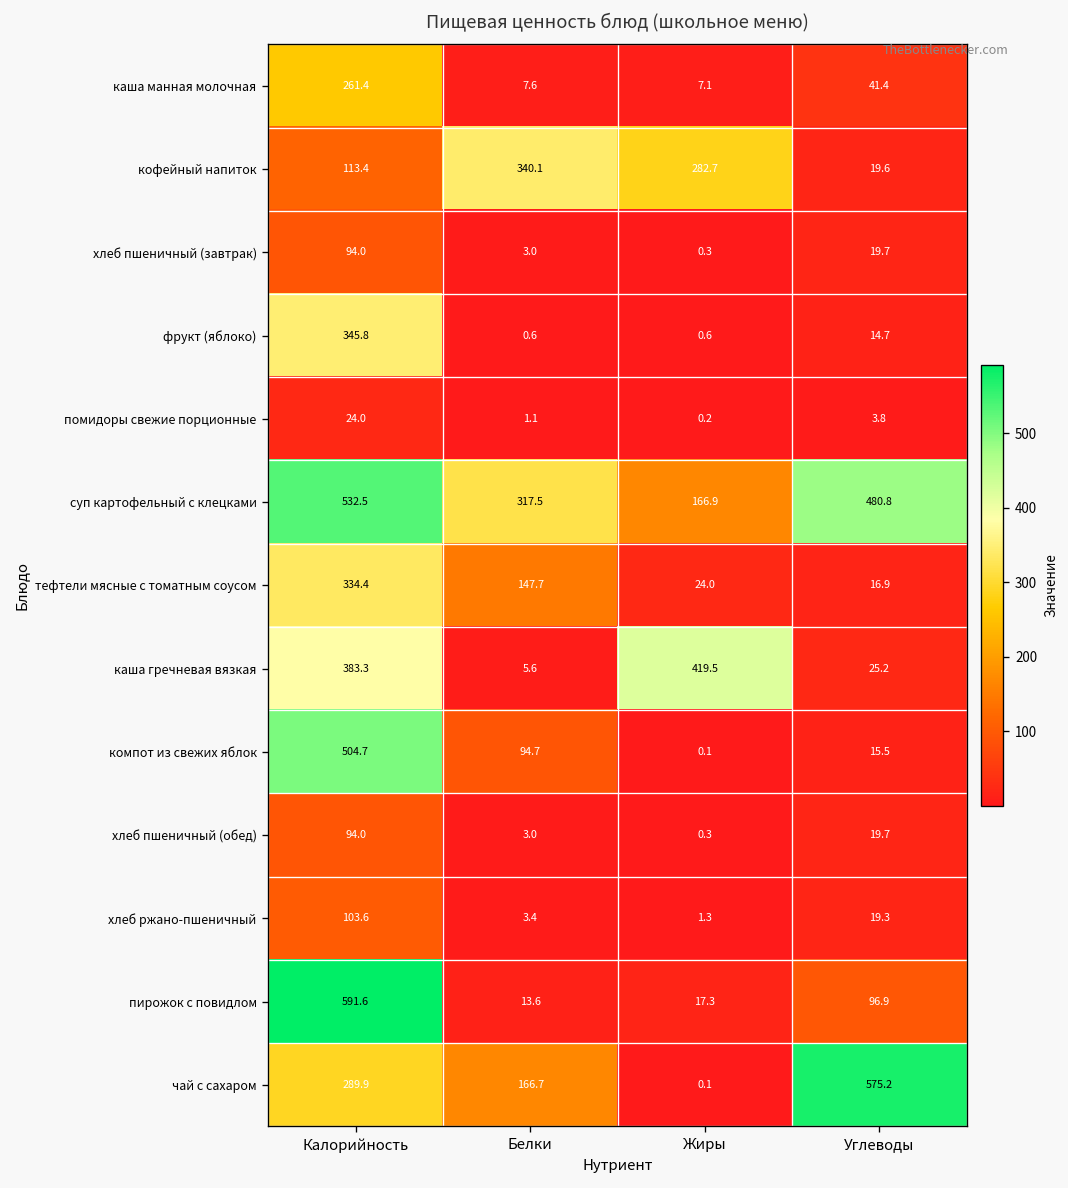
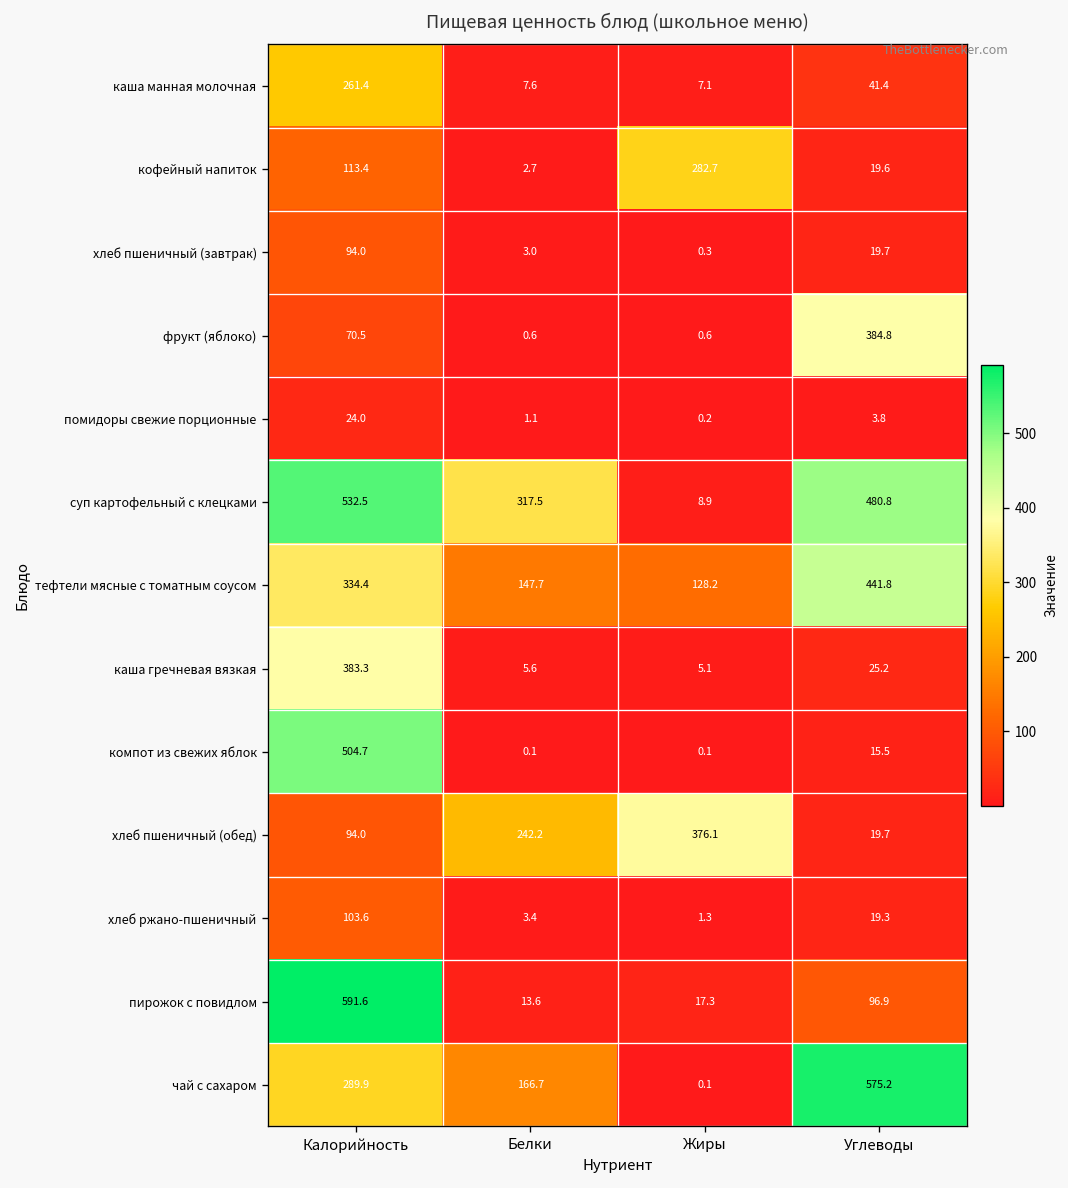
кофейный напиток, Белки: 340.1 -> 2.7
фрукт (яблоко), Калорийность: 345.8 -> 70.5
фрукт (яблоко), Углеводы: 14.7 -> 384.8
суп картофельный с клецками, Жиры: 166.9 -> 8.9
тефтели мясные с томатным соусом, Жиры: 24.0 -> 128.2
тефтели мясные с томатным соусом, Углеводы: 16.9 -> 441.8
каша гречневая вязкая, Жиры: 419.5 -> 5.1
компот из свежих яблок, Белки: 94.7 -> 0.1
хлеб пшеничный (обед), Белки: 3.0 -> 242.2
хлеб пшеничный (обед), Жиры: 0.3 -> 376.1
